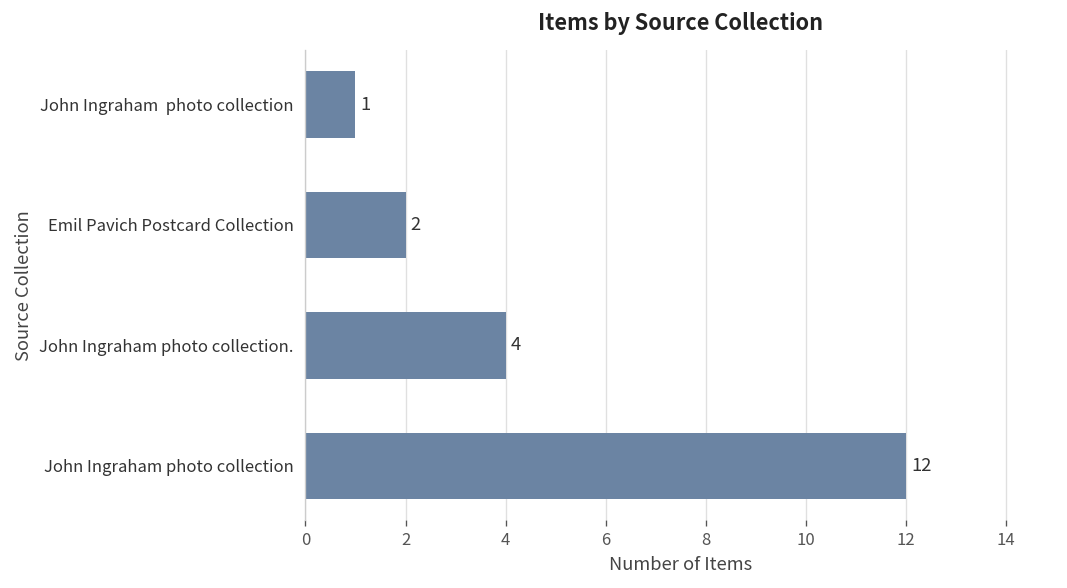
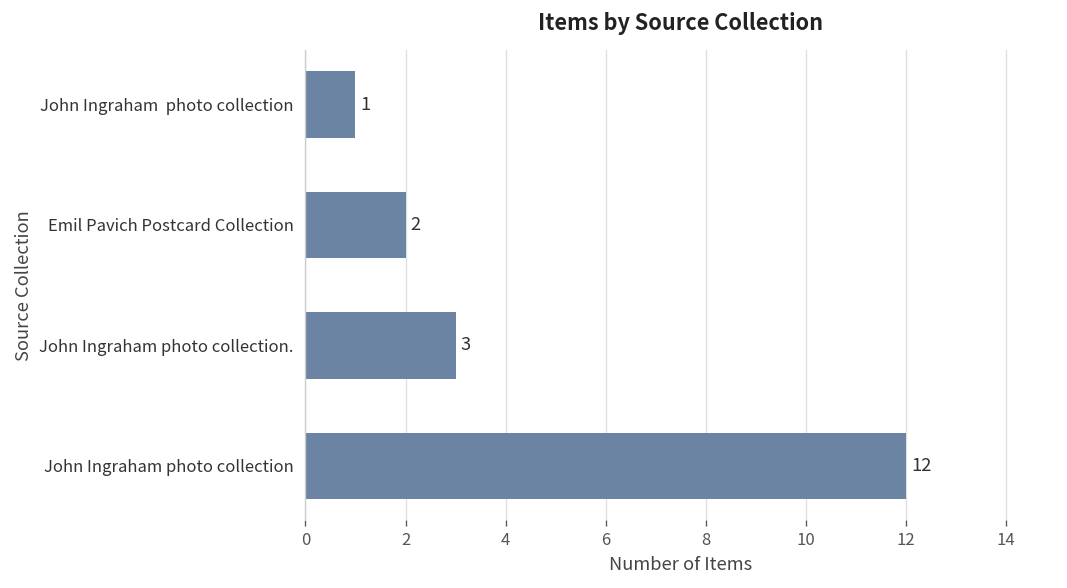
John Ingraham photo collection.: 4 -> 3
